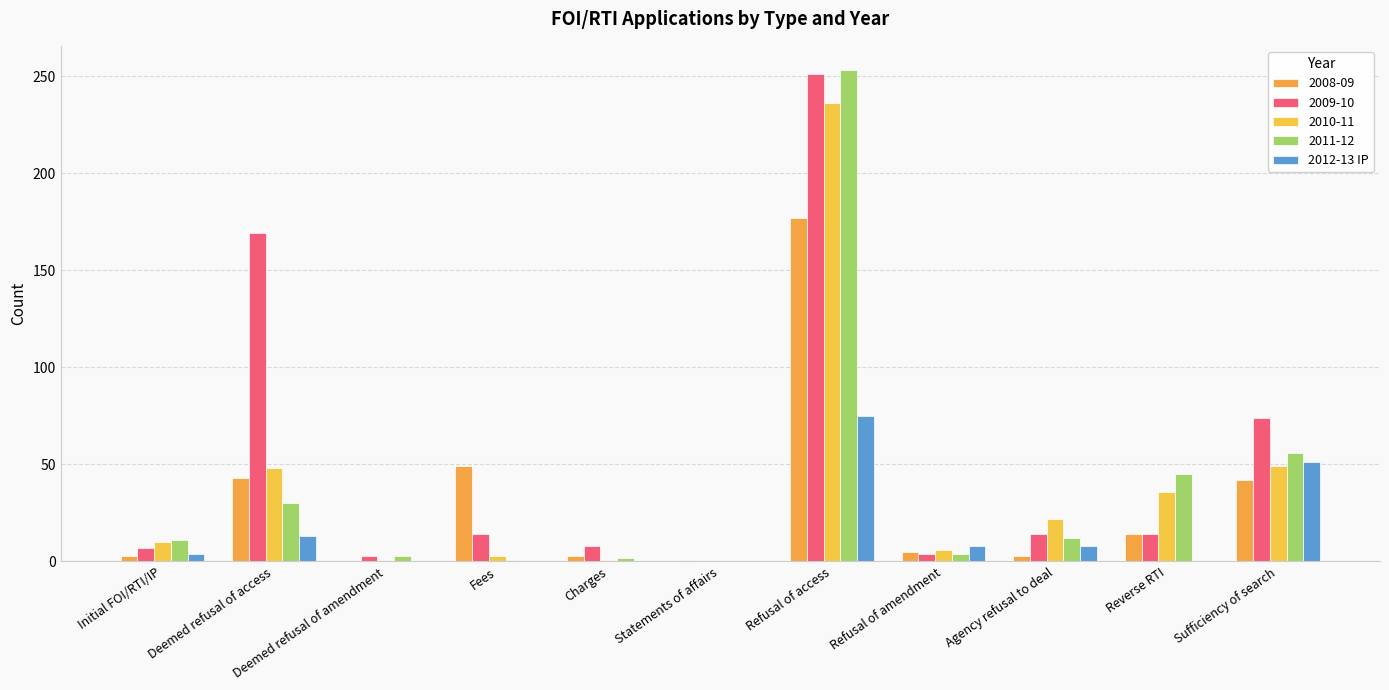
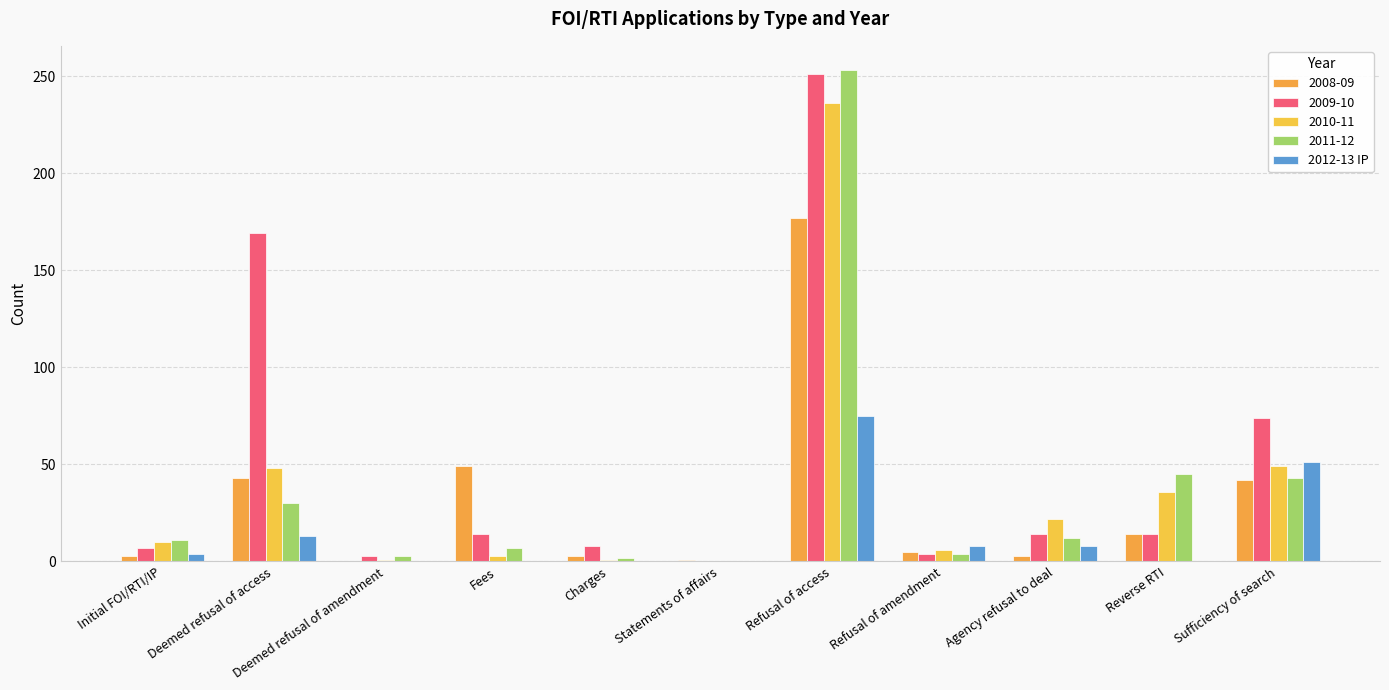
2011-12, Fees: 1 -> 7
2011-12, Sufficiency of search: 56 -> 43
